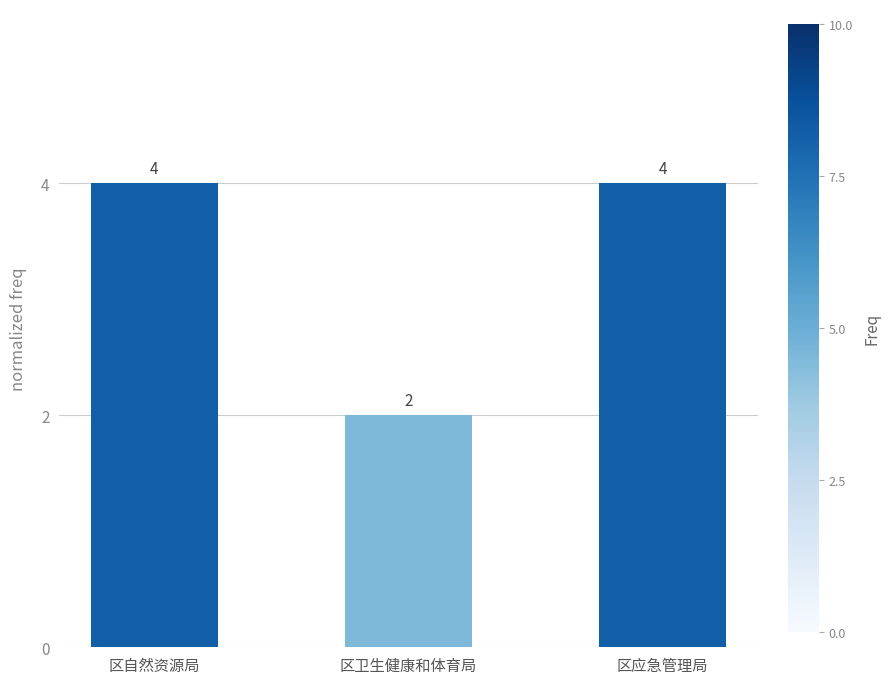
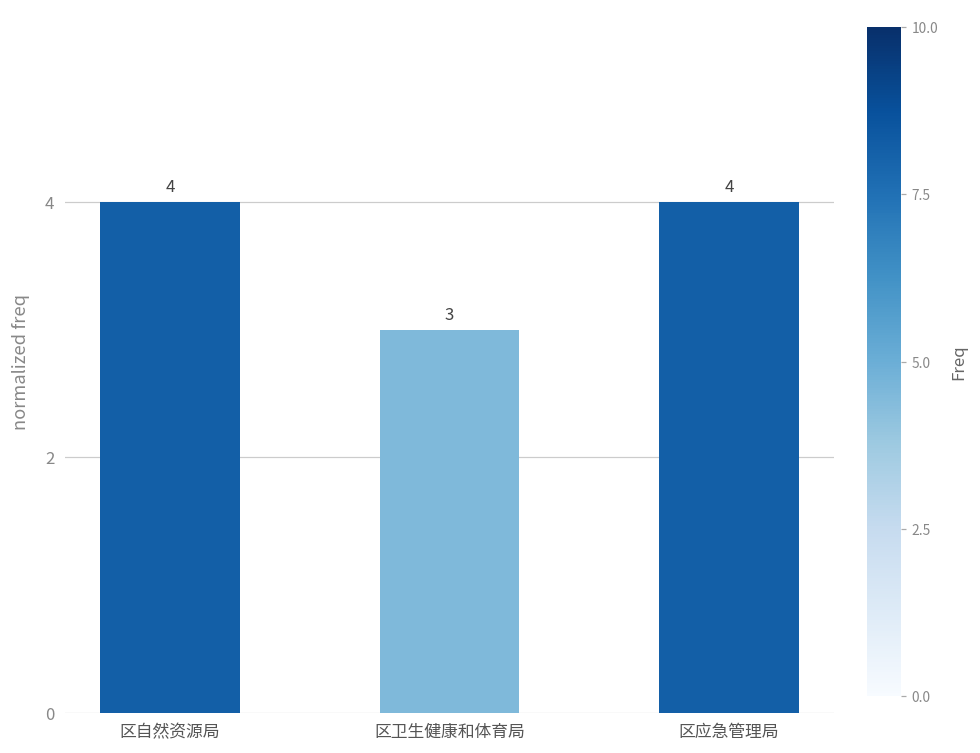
区卫生健康和体育局: 2 -> 3
